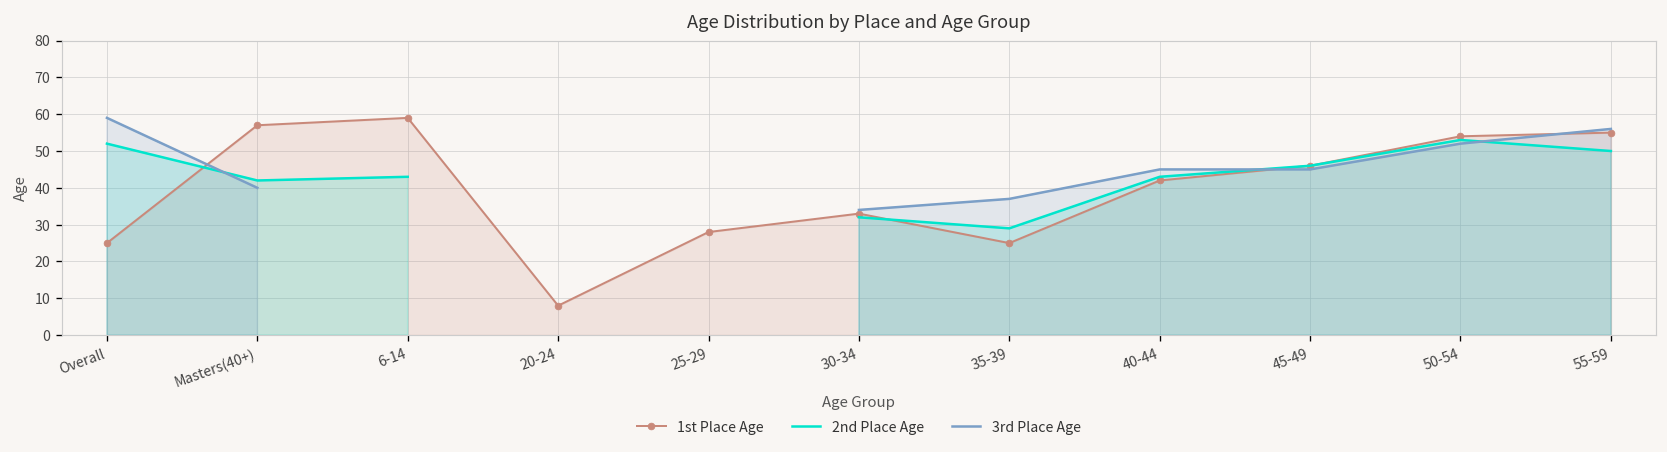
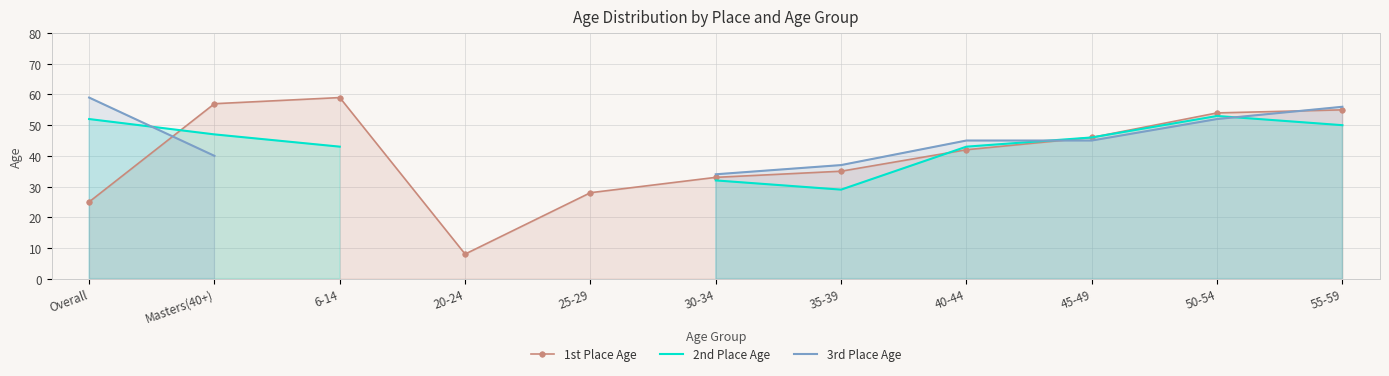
2nd Place Age, Masters(40+): 42 -> 47
1st Place Age, 35-39: 25 -> 35
